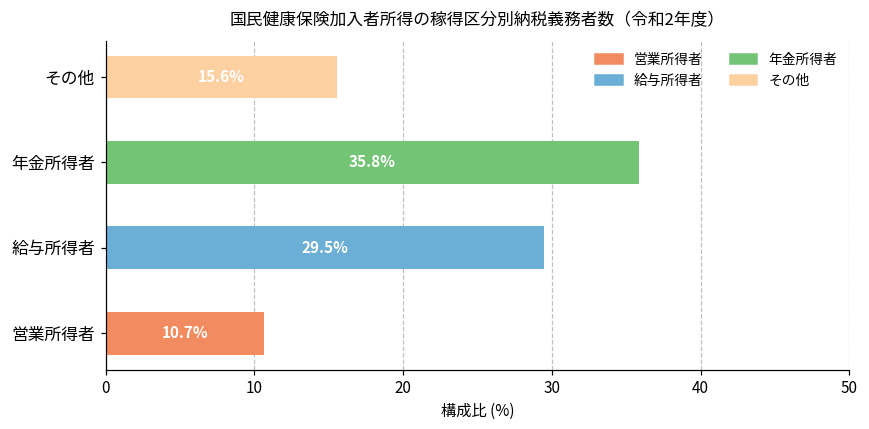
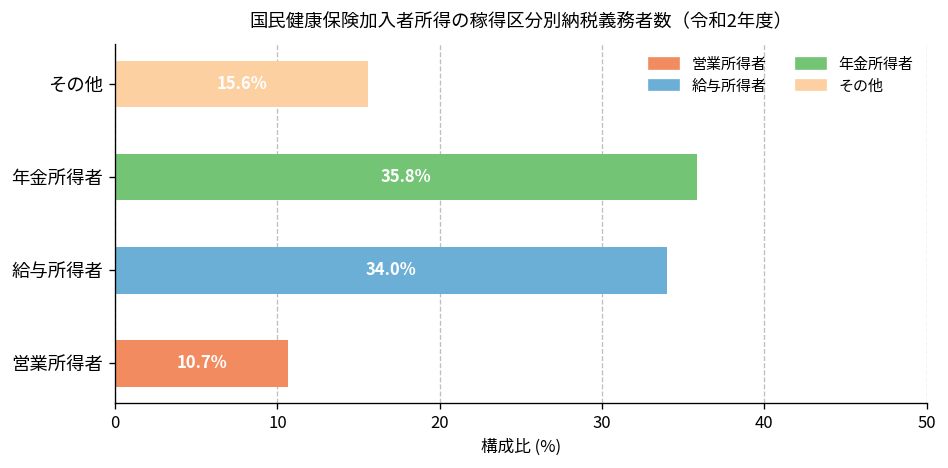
給与所得者: 29.5% -> 34.0%
